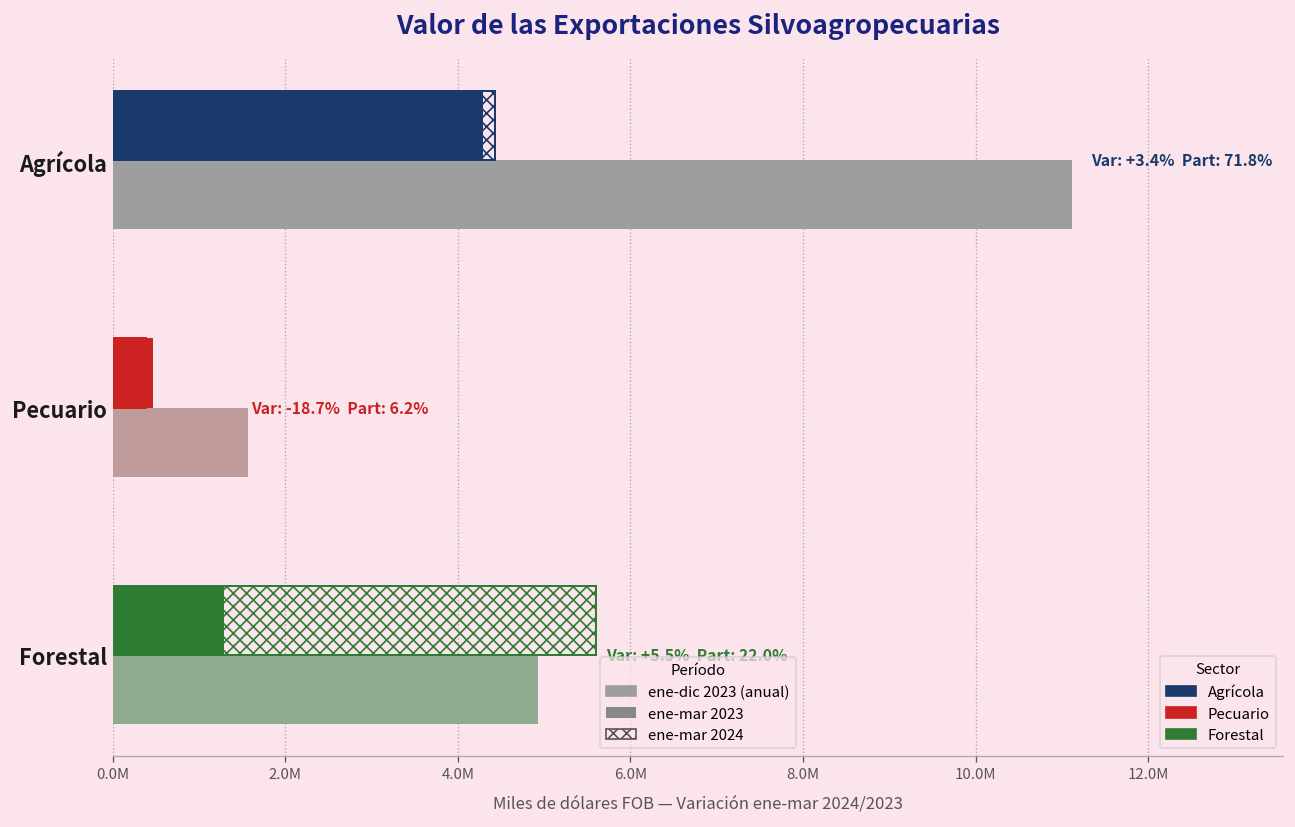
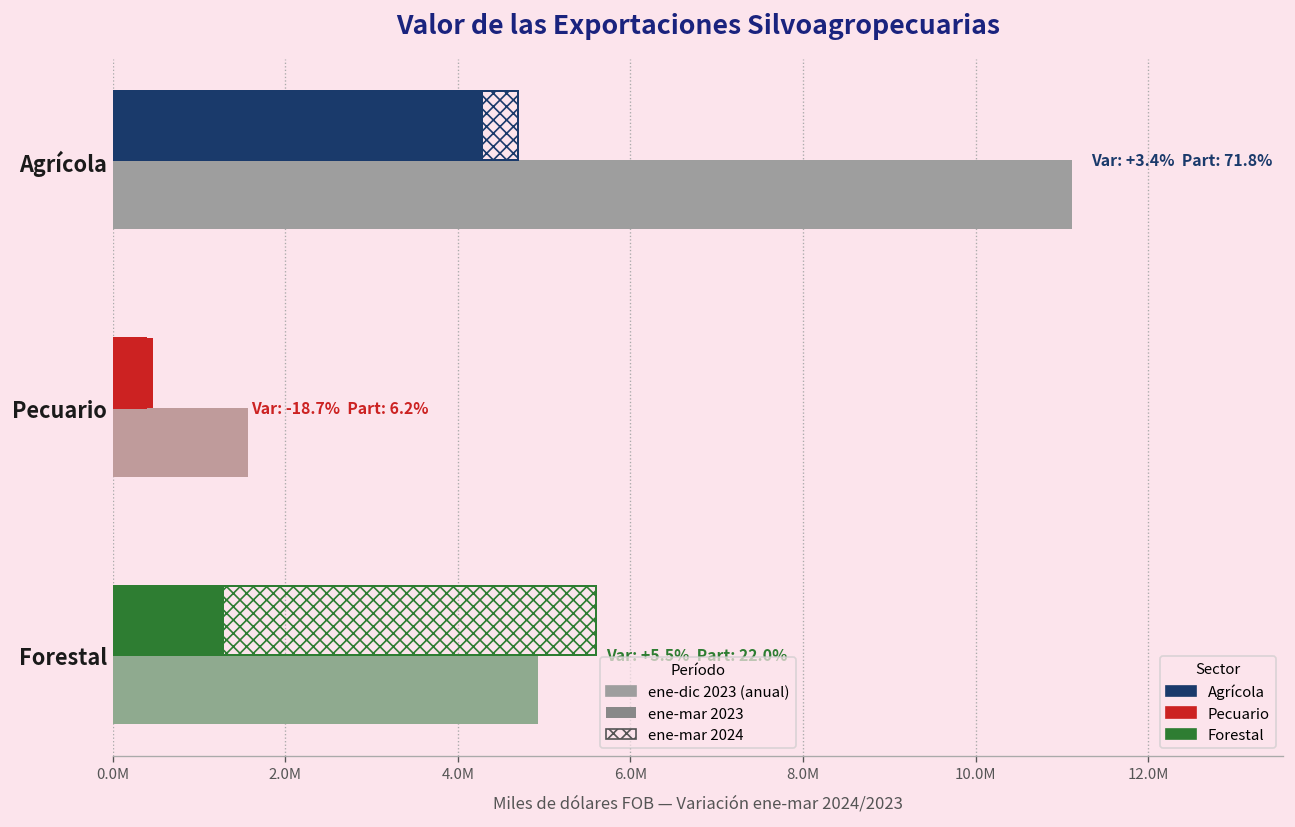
ene-mar 2024, Agrícola: 4400000 -> 4700000
